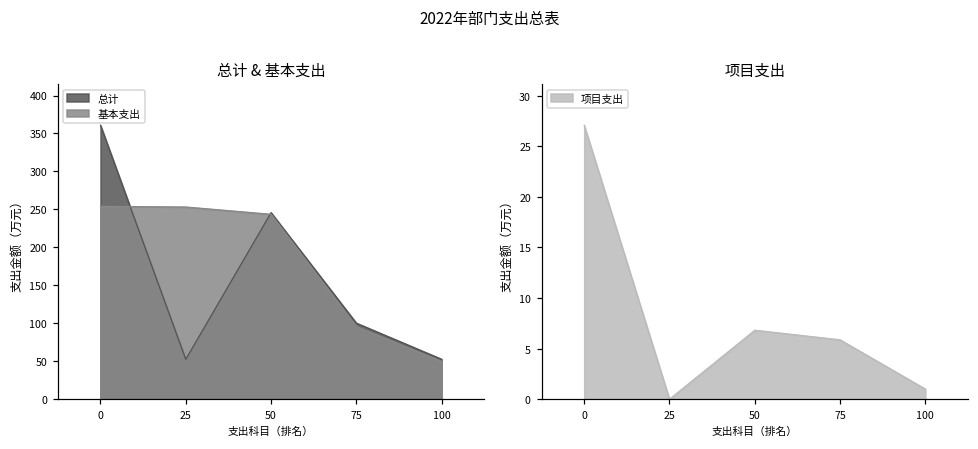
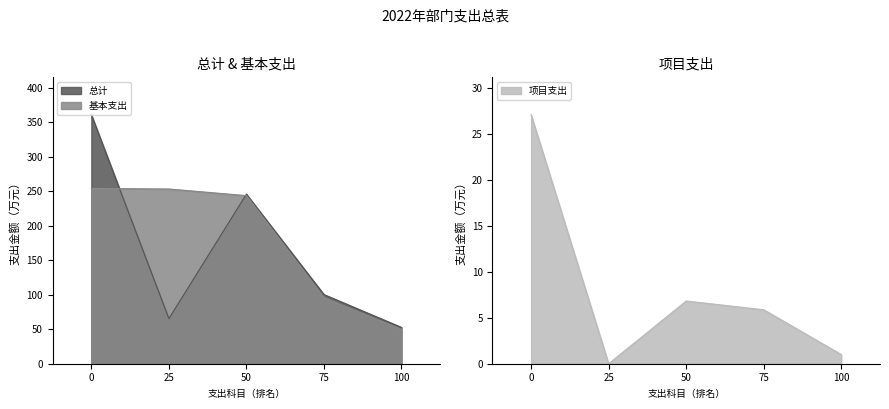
总计 & 基本支出, 总计, 25: 50 -> 70
